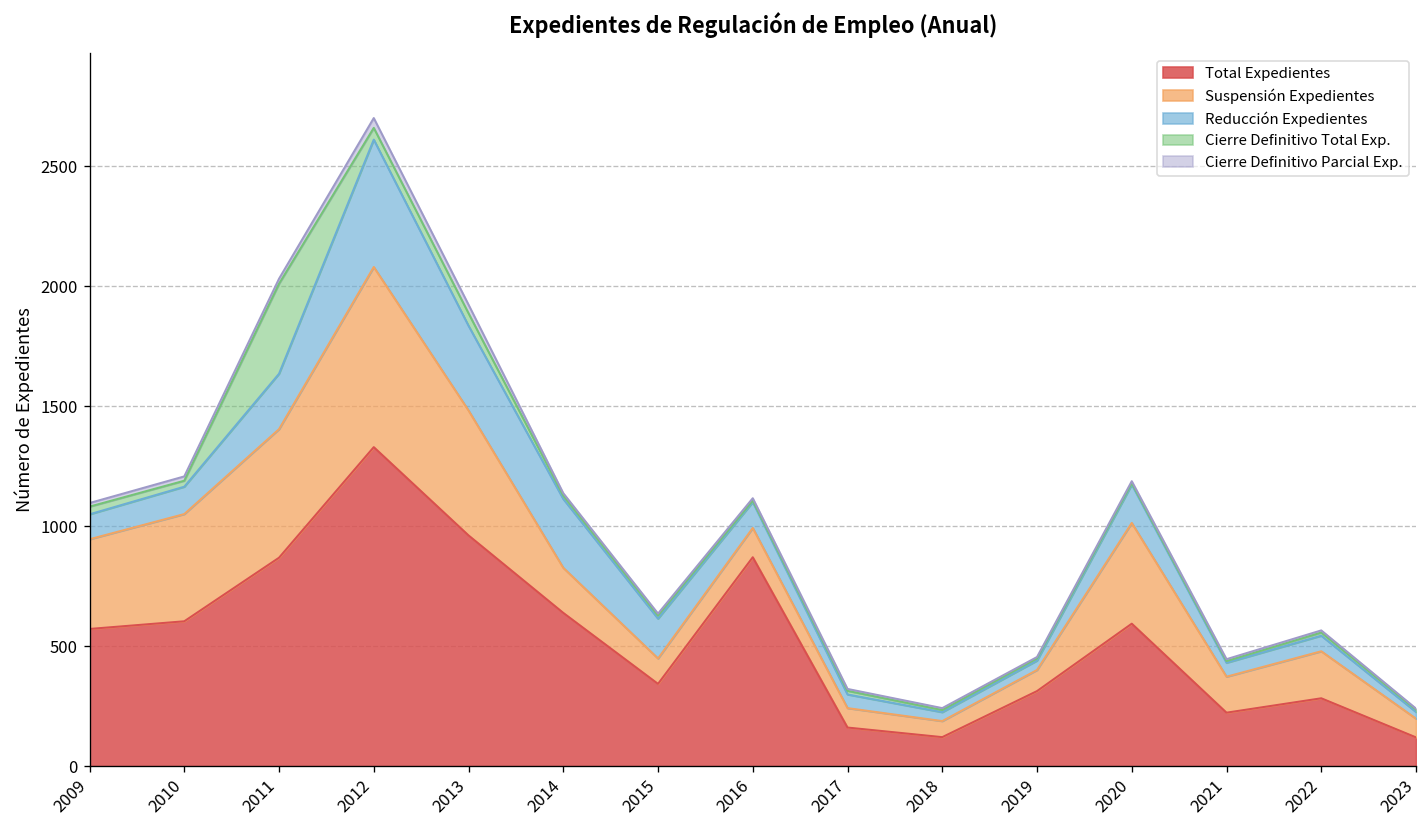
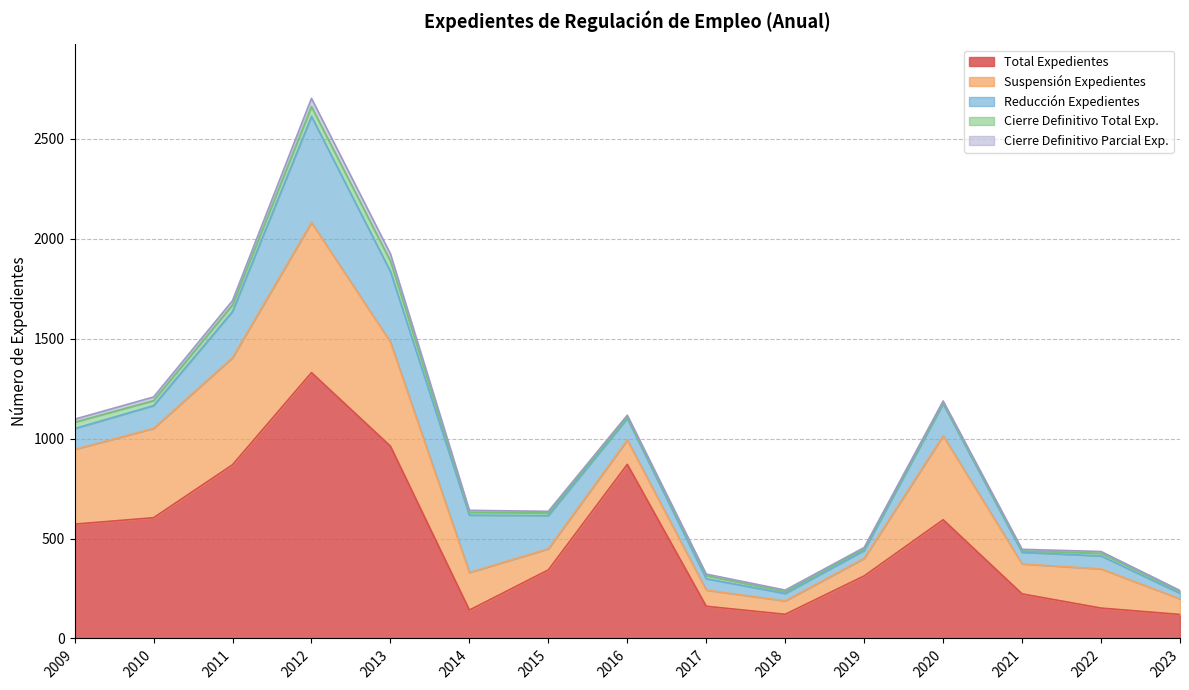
Cierre Definitivo Total Exp., 2011: 380 -> 30
Total Expedientes, 2014: 640 -> 140
Total Expedientes, 2022: 280 -> 150
